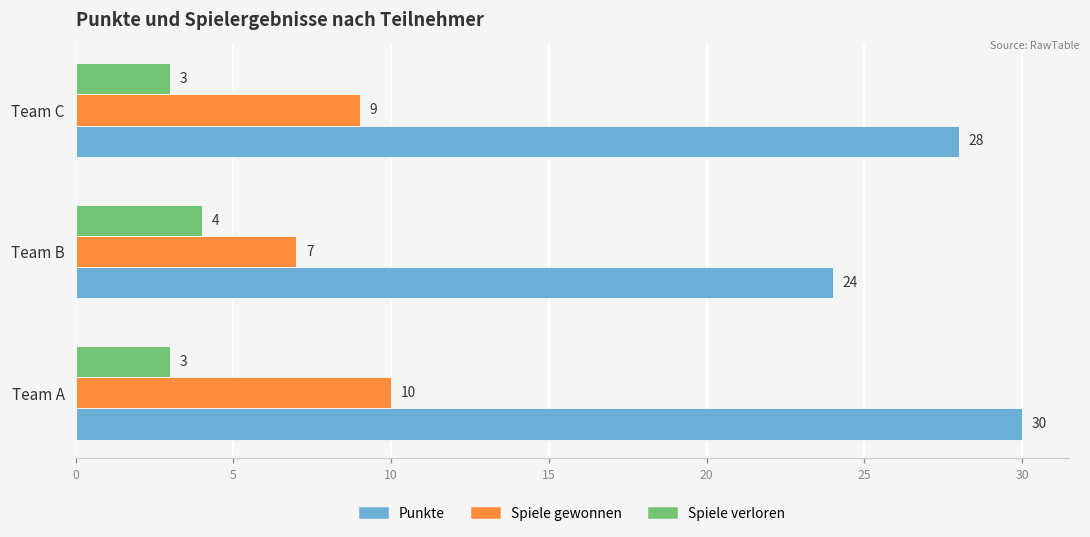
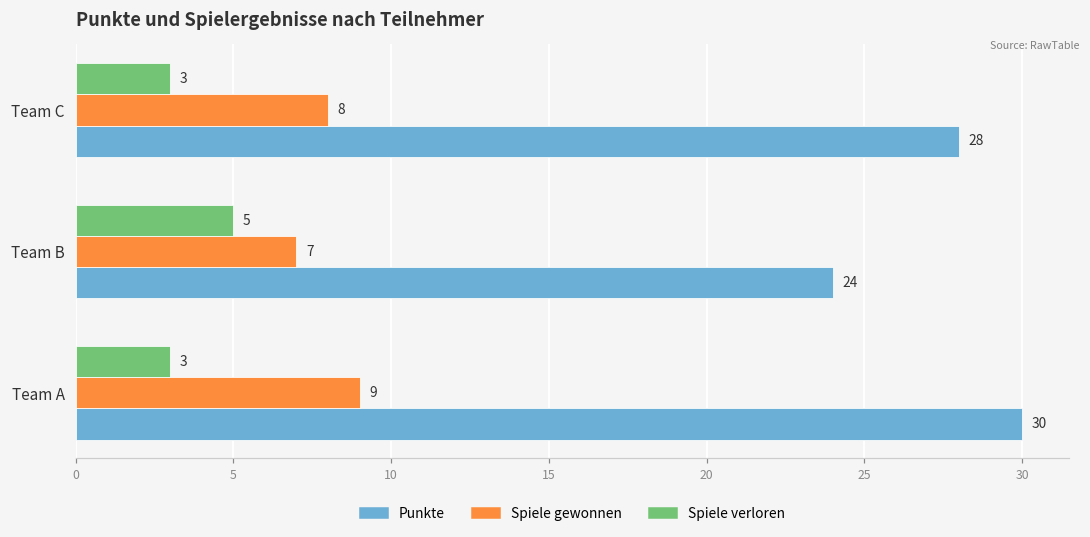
Spiele gewonnen, Team C: 9 -> 8
Spiele verloren, Team B: 4 -> 5
Spiele gewonnen, Team A: 10 -> 9
